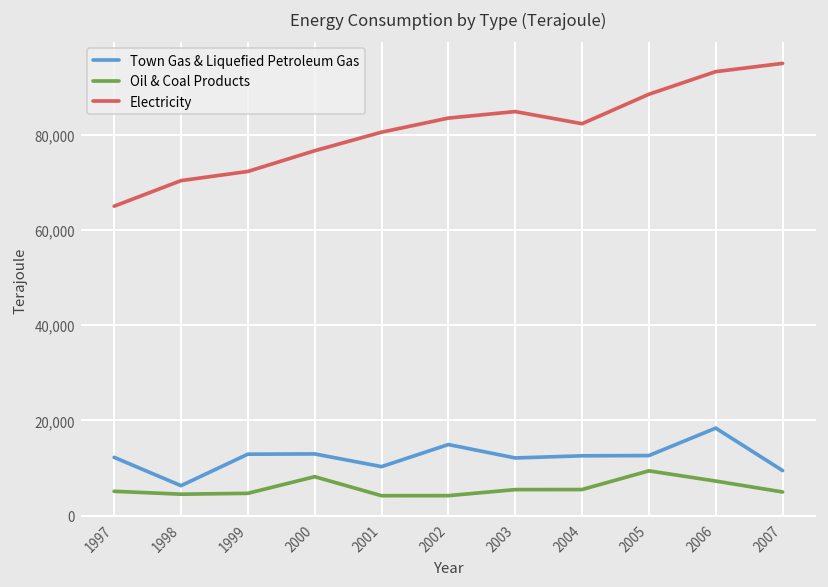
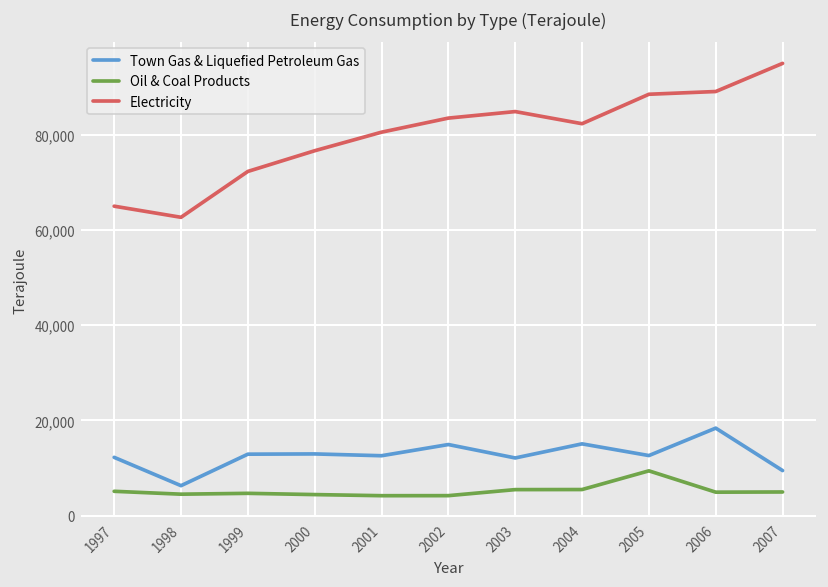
Electricity, 1998: 70,000 -> 63,000
Oil & Coal Products, 2000: 8,000 -> 4,000
Town Gas & Liquefied Petroleum Gas, 2001: 10,000 -> 13,000
Town Gas & Liquefied Petroleum Gas, 2004: 13,000 -> 15,000
Oil & Coal Products, 2006: 7,000 -> 5,000
Electricity, 2006: 93,000 -> 89,000
